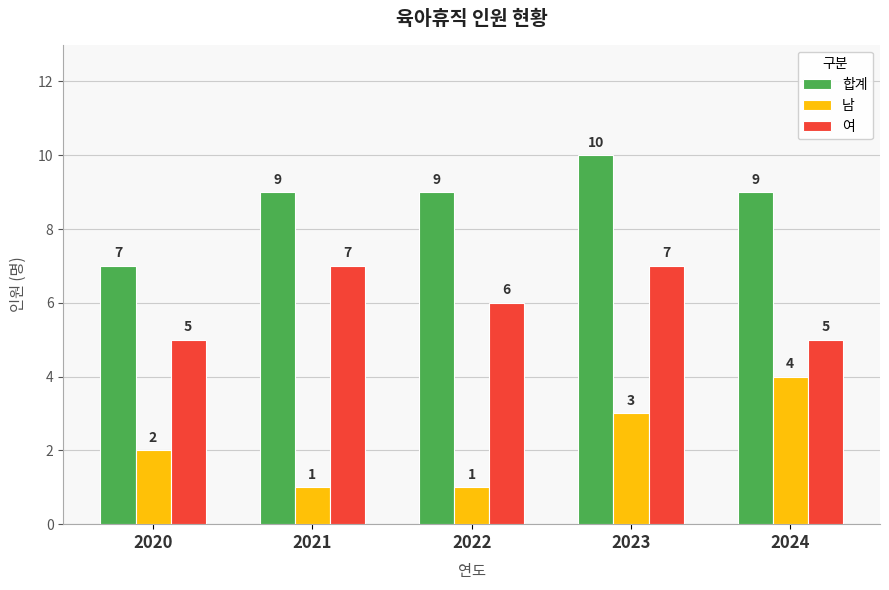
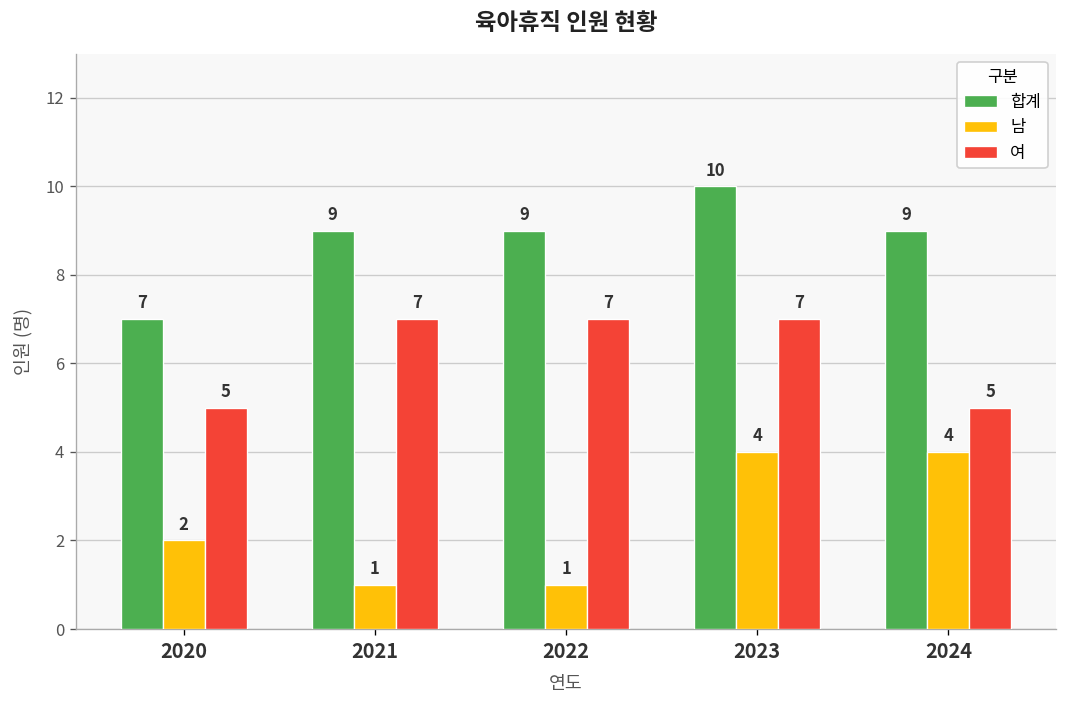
여, 2022: 6 -> 7
남, 2023: 3 -> 4
